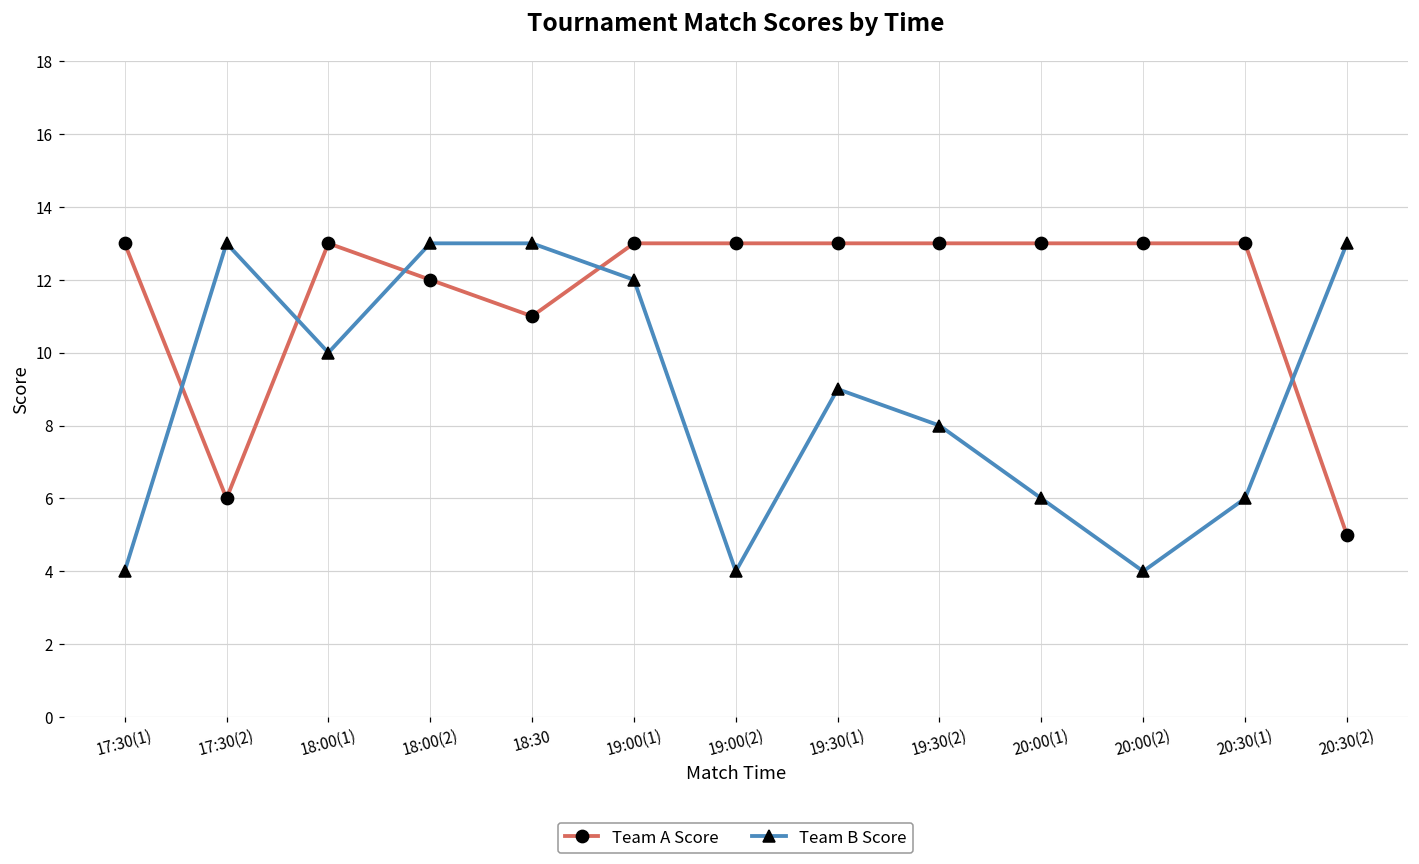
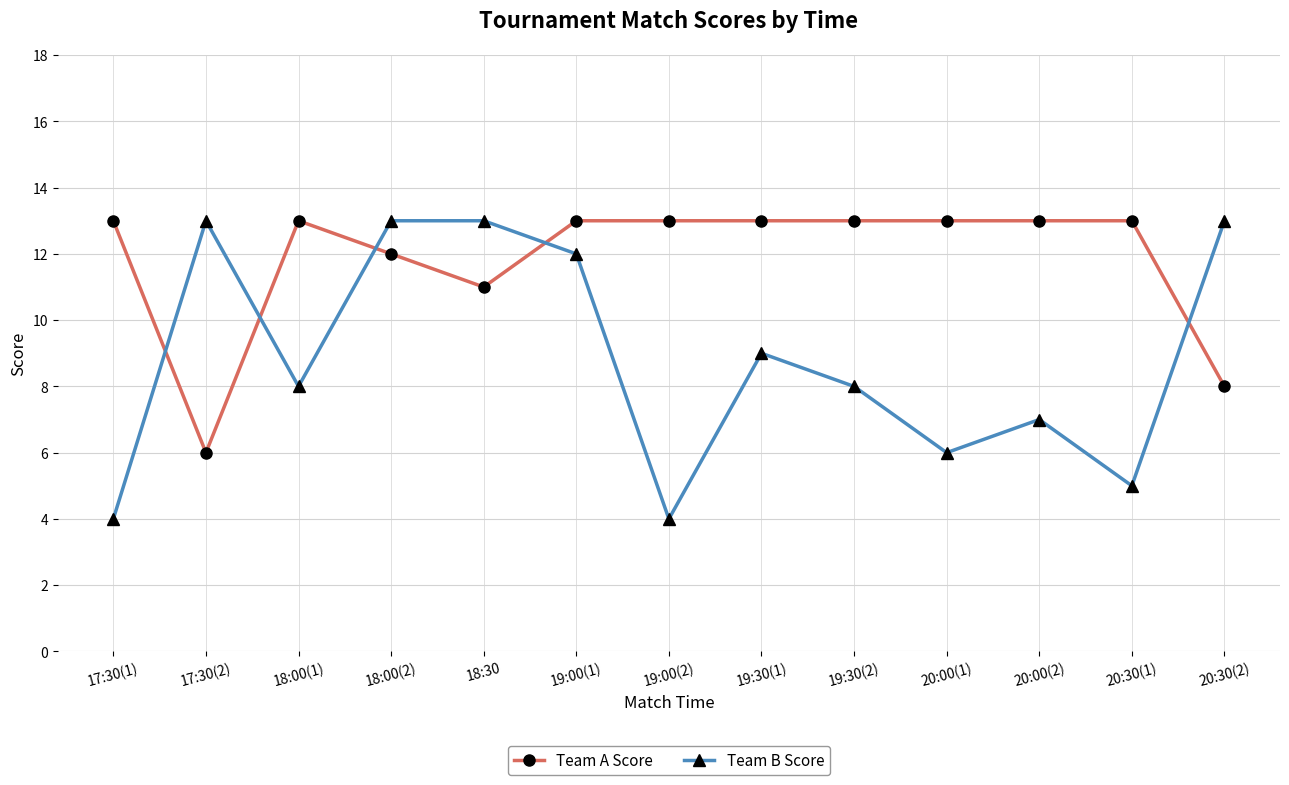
Team B Score, 18:00(1): 10 -> 8
Team B Score, 20:00(2): 4 -> 7
Team B Score, 20:30(1): 6 -> 5
Team A Score, 20:30(2): 5 -> 8
